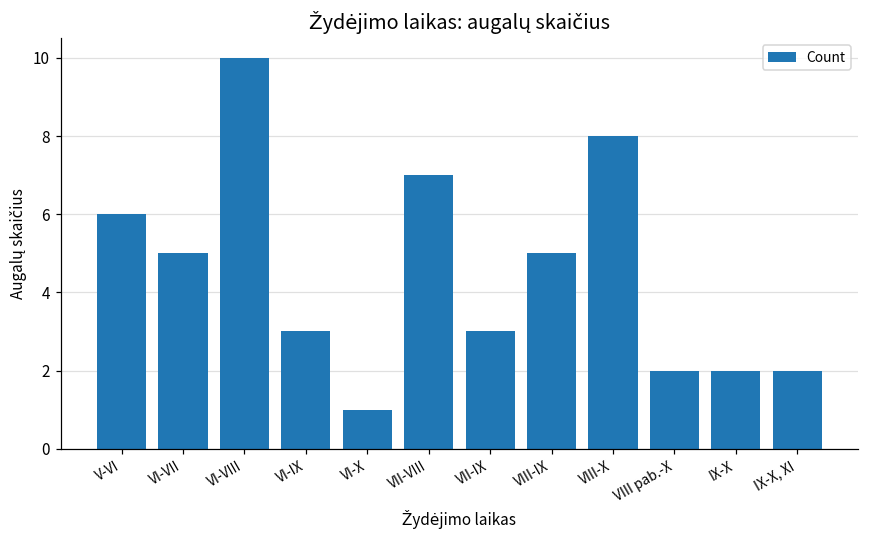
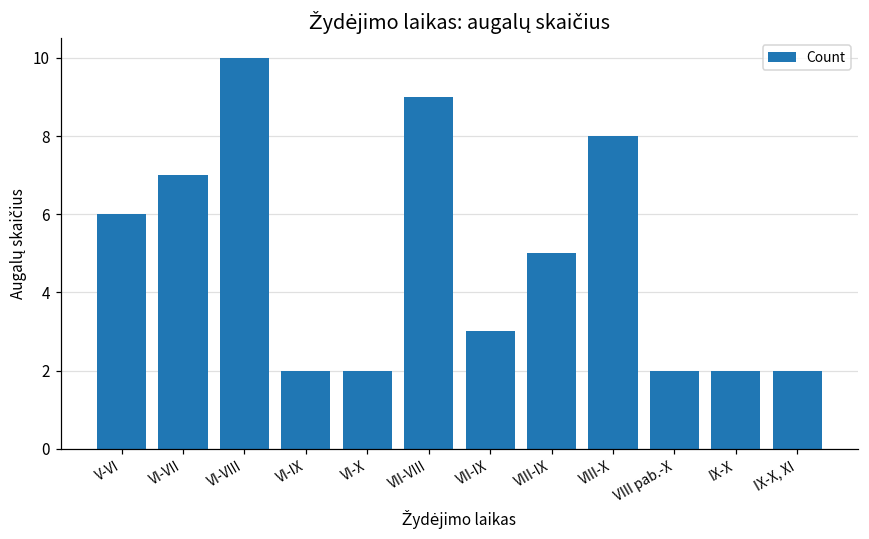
VI-VII: 5 -> 7
VI-IX: 3 -> 2
VI-X: 1 -> 2
VII-VIII: 7 -> 9
